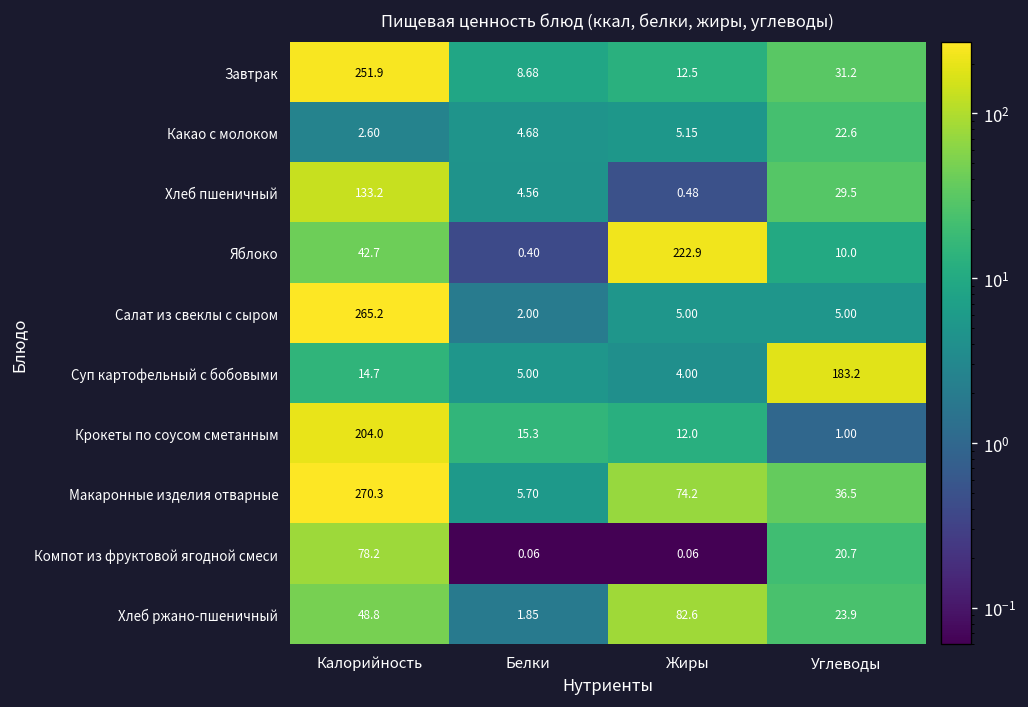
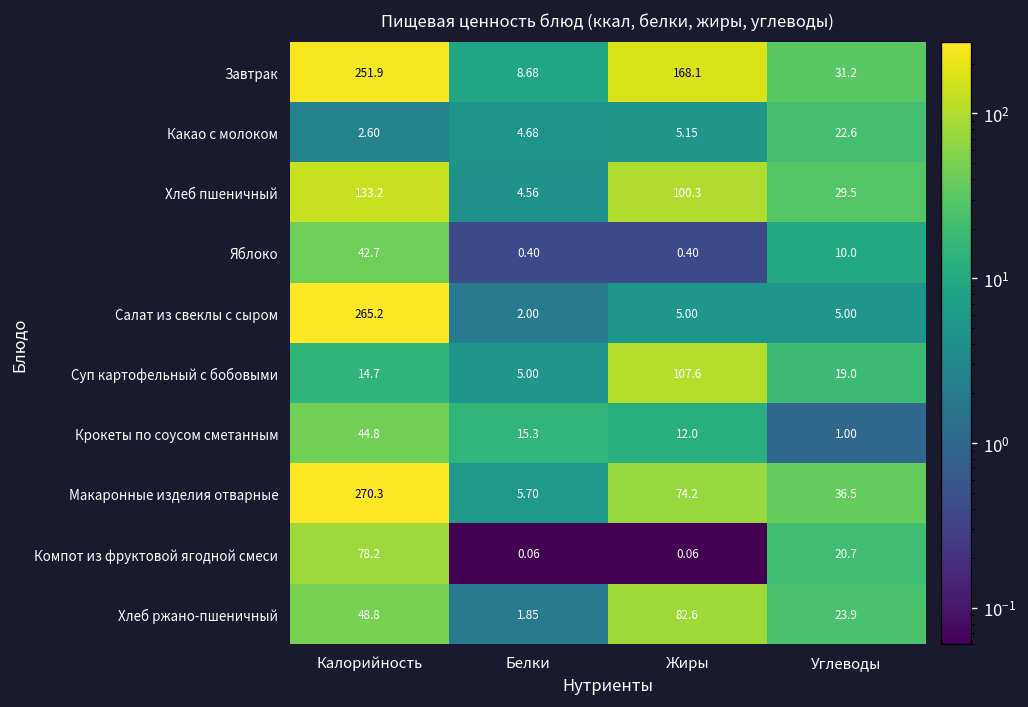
Завтрак, Жиры: 12.5 -> 168.1
Хлеб пшеничный, Жиры: 0.48 -> 100.3
Яблоко, Жиры: 222.9 -> 0.40
Суп картофельный с бобовыми, Жиры: 4.00 -> 107.6
Суп картофельный с бобовыми, Углеводы: 183.2 -> 19.0
Крокеты по соусом сметанным, Калорийность: 204.0 -> 44.8
